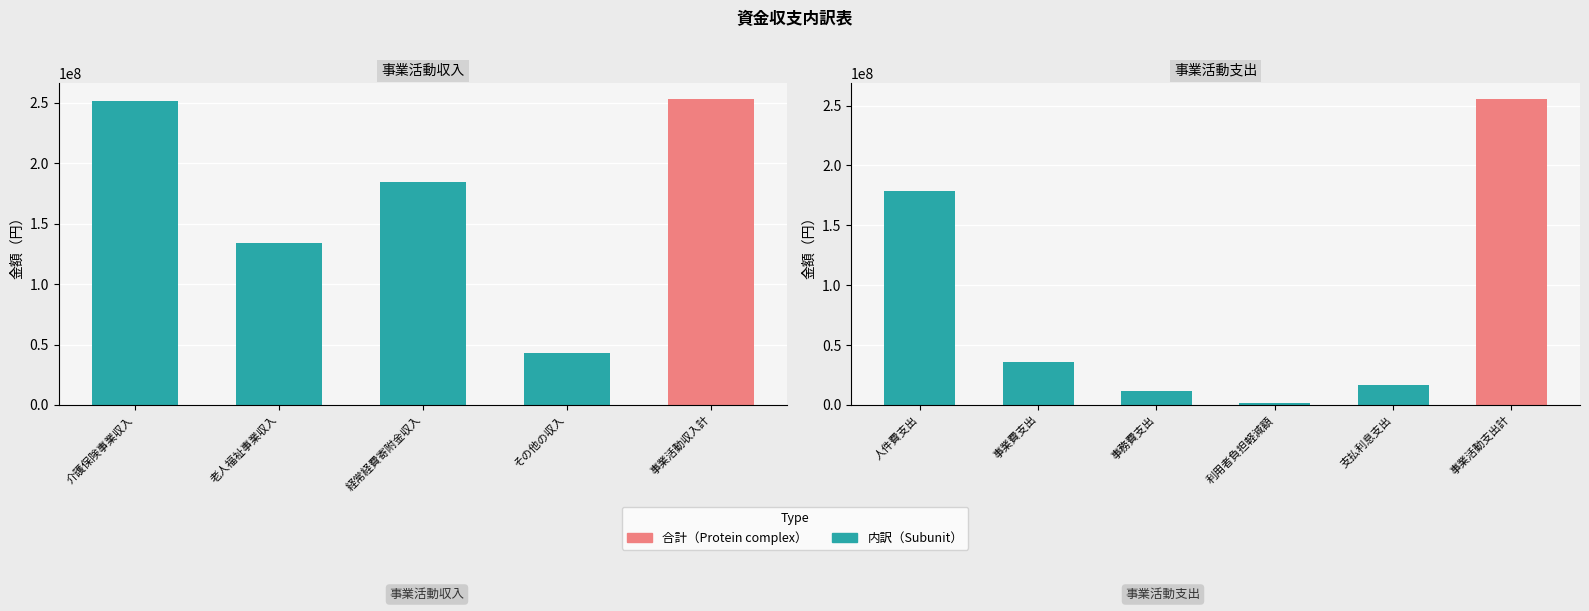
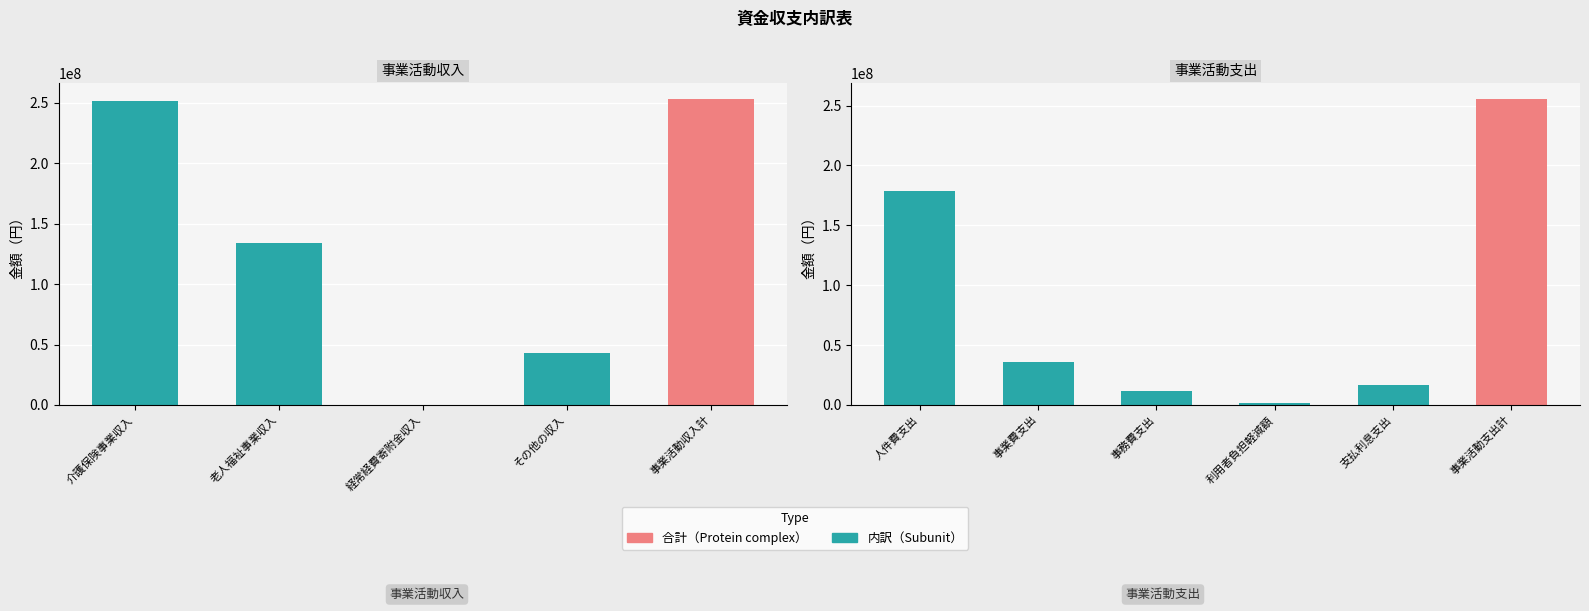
事業活動収入, 経常経費寄附金収入: 184000000 -> 0
